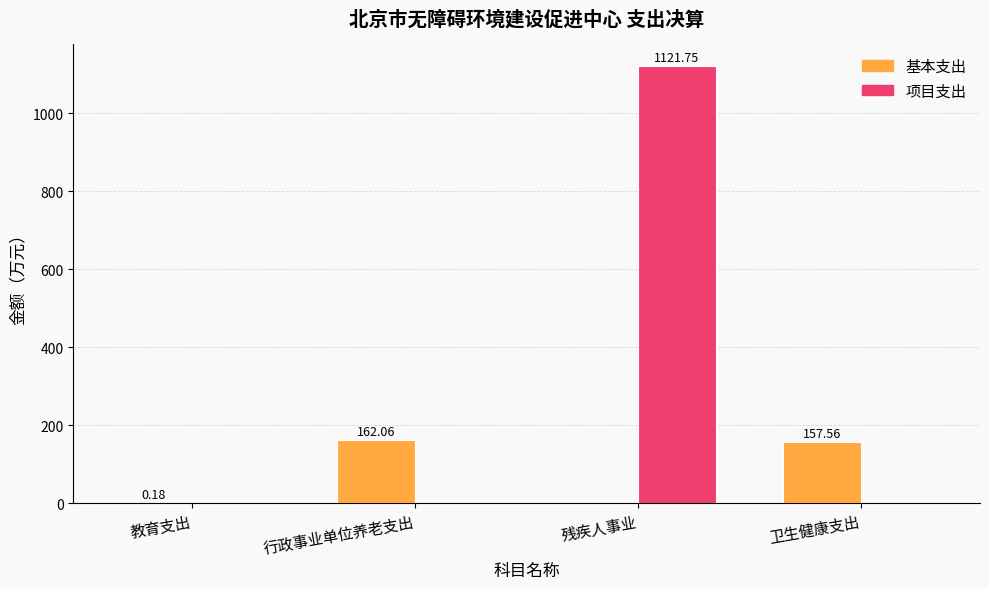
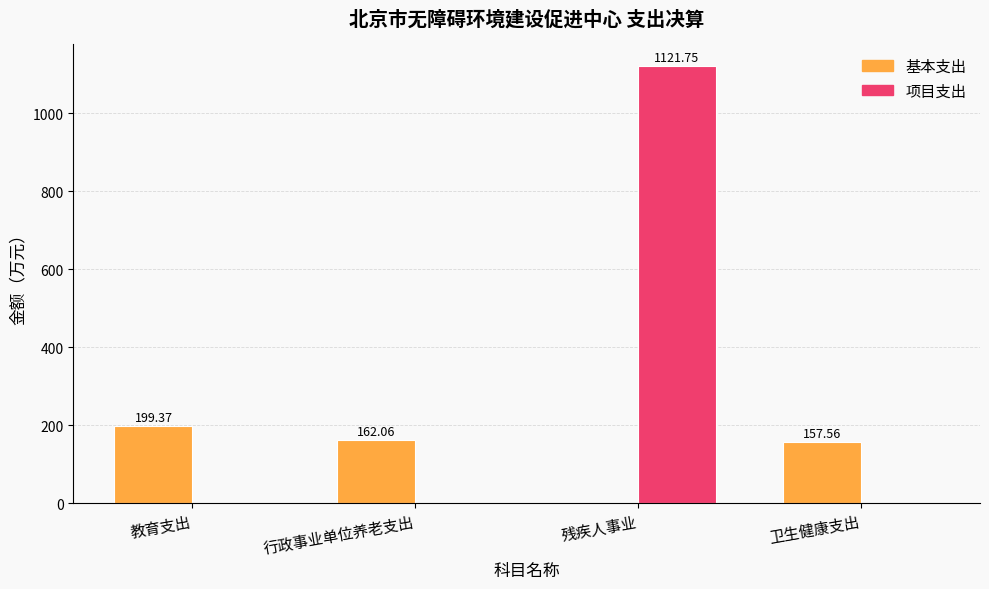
基本支出, 教育支出: 0.18 -> 199.37
